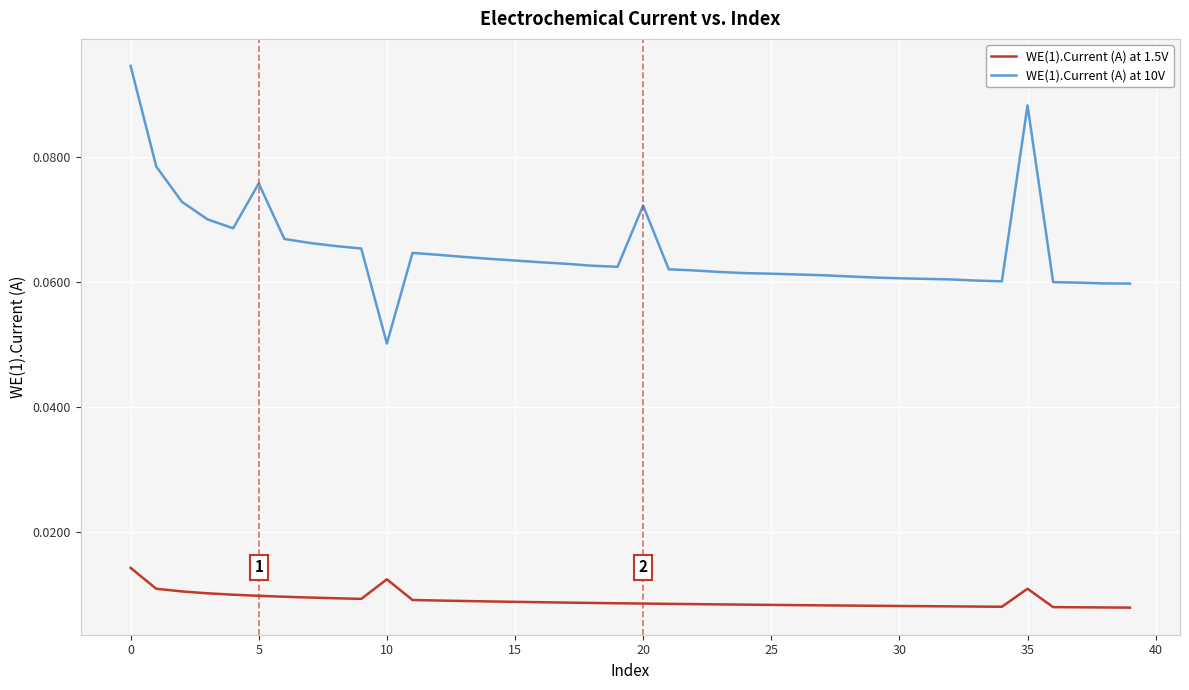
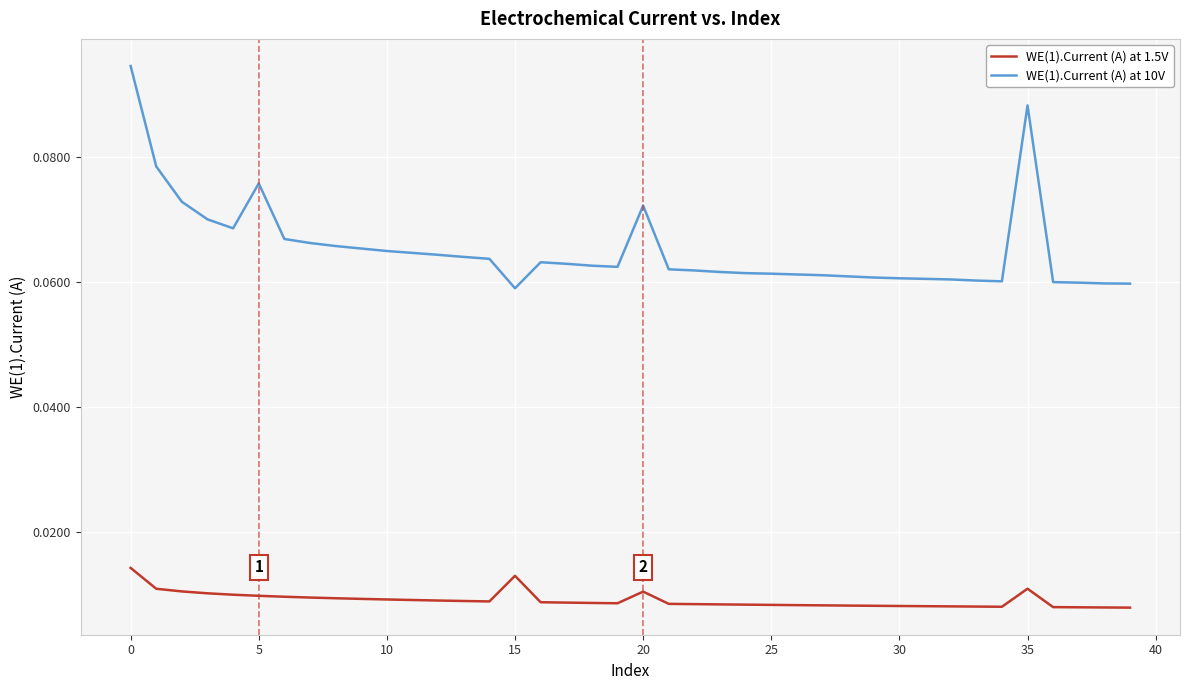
WE(1).Current (A) at 1.5V, 10: 0.012 -> 0.009
WE(1).Current (A) at 10V, 10: 0.050 -> 0.065
WE(1).Current (A) at 1.5V, 15: 0.009 -> 0.013
WE(1).Current (A) at 10V, 15: 0.063 -> 0.059
WE(1).Current (A) at 1.5V, 20: 0.009 -> 0.010
